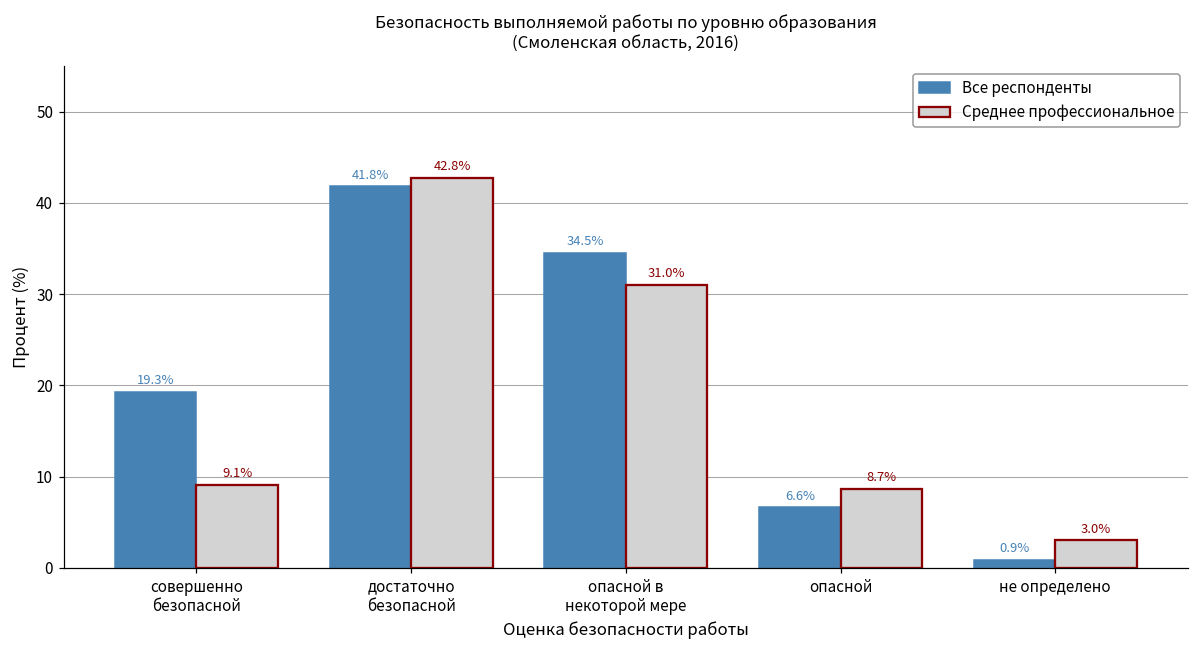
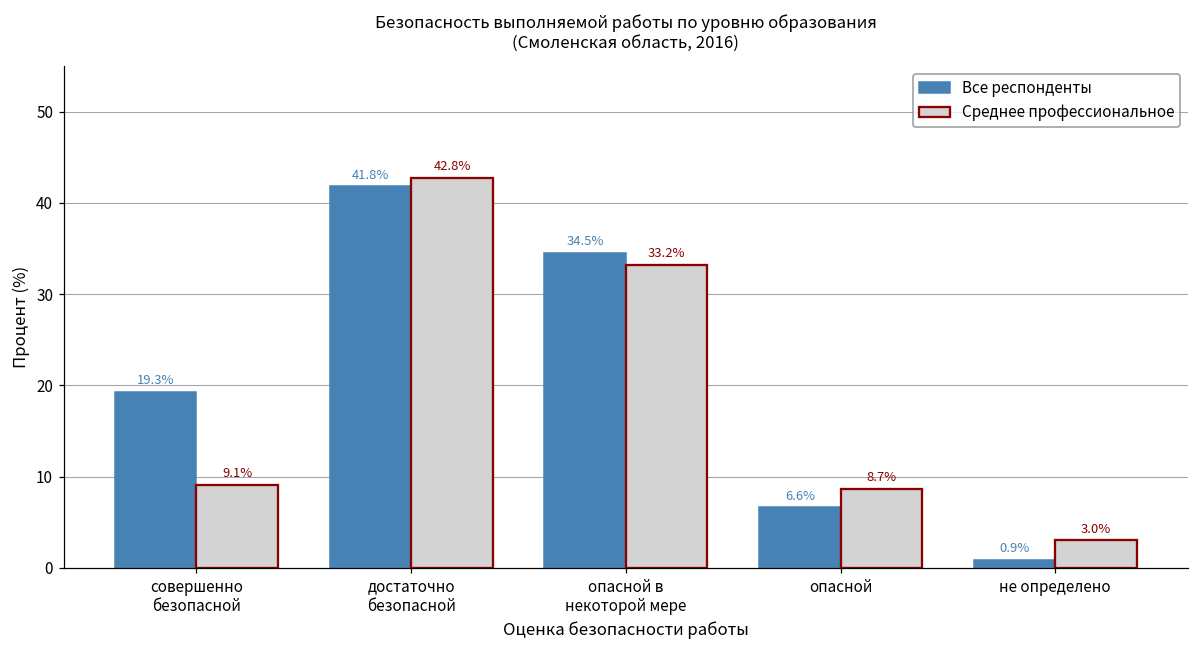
Среднее профессиональное, опасной в некоторой мере: 31.0% -> 33.2%
